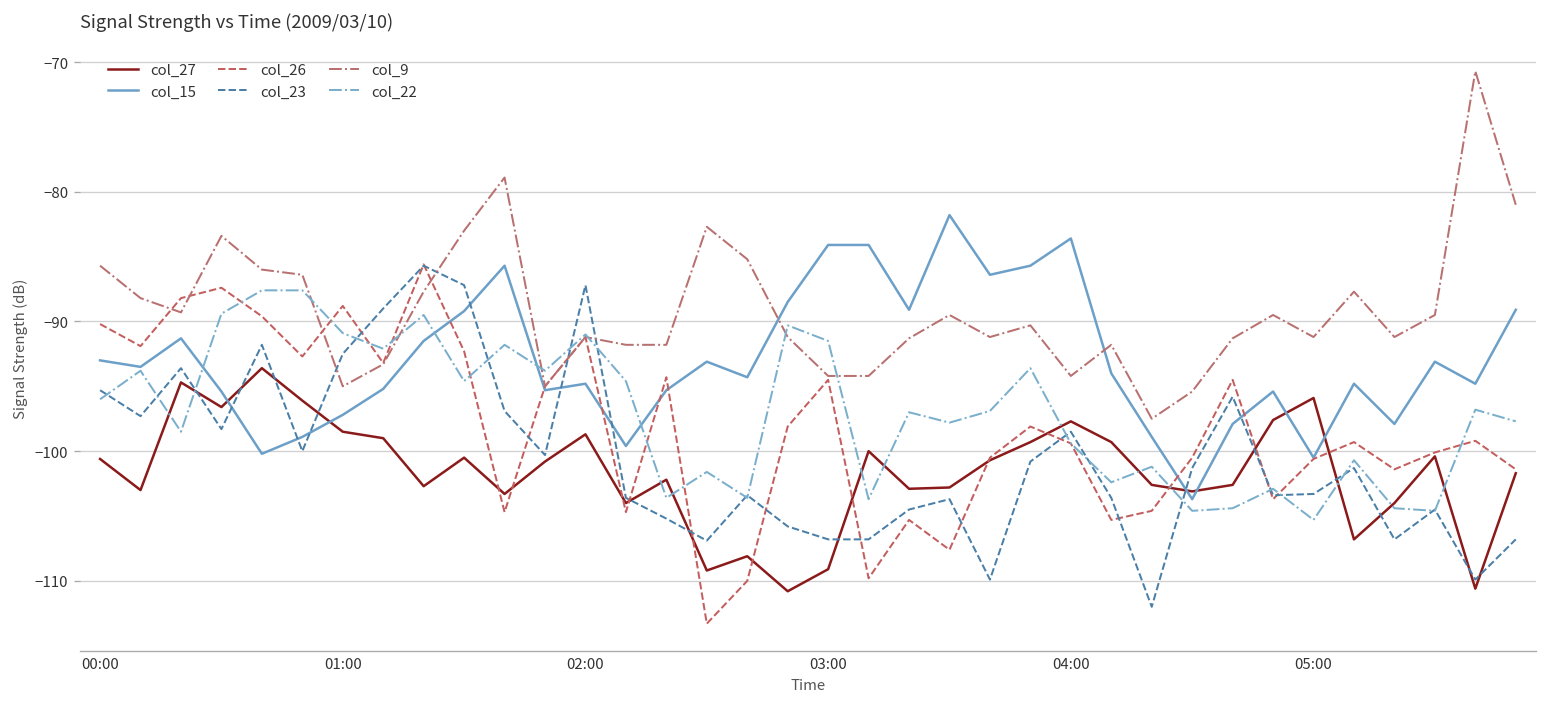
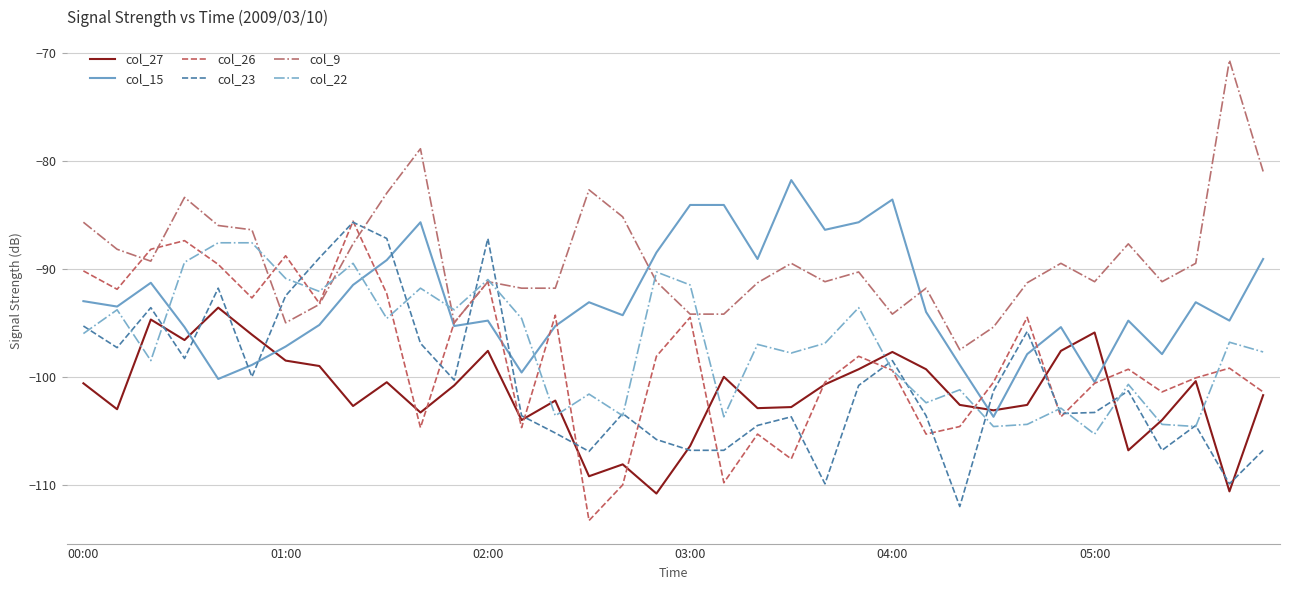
col_27, 02:00: -98.7 -> -97.6
col_27, 03:00: -109.1 -> -106.4
